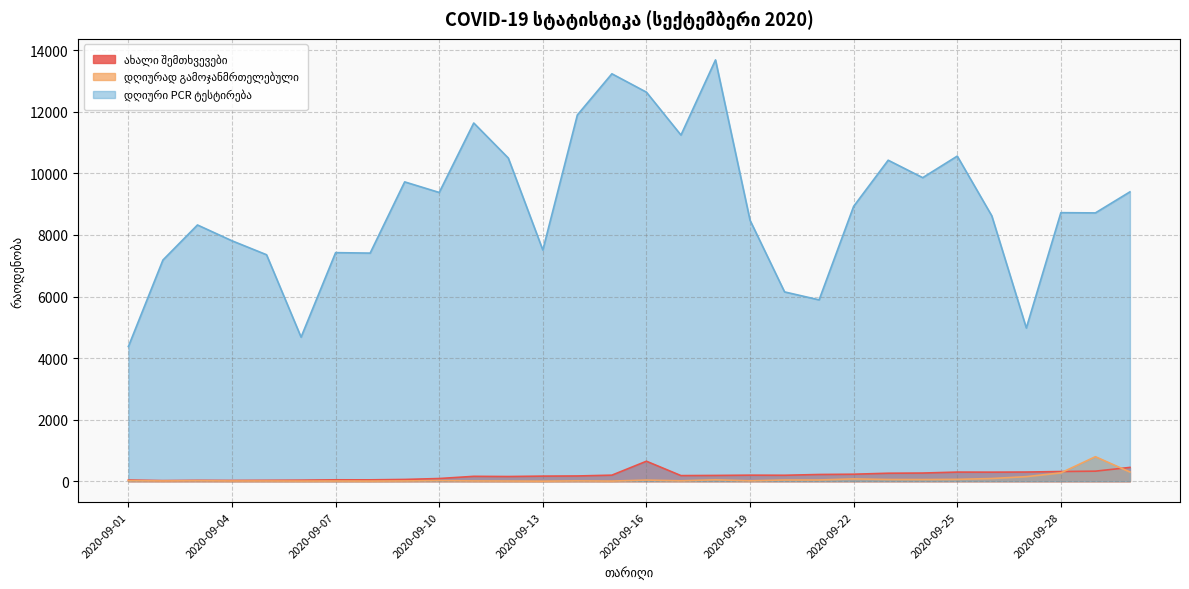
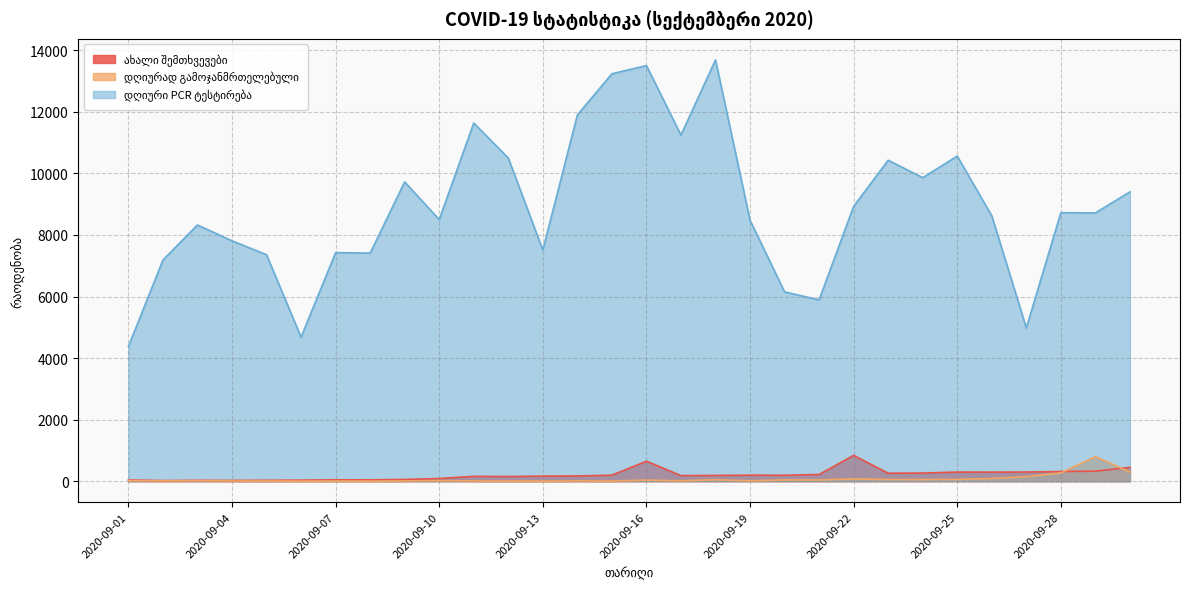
დღიური PCR ტესტირება, 2020-09-10: 9400 -> 8500
დღიური PCR ტესტირება, 2020-09-16: 12600 -> 13500
ახალი შემთხვევები, 2020-09-22: 200 -> 800
